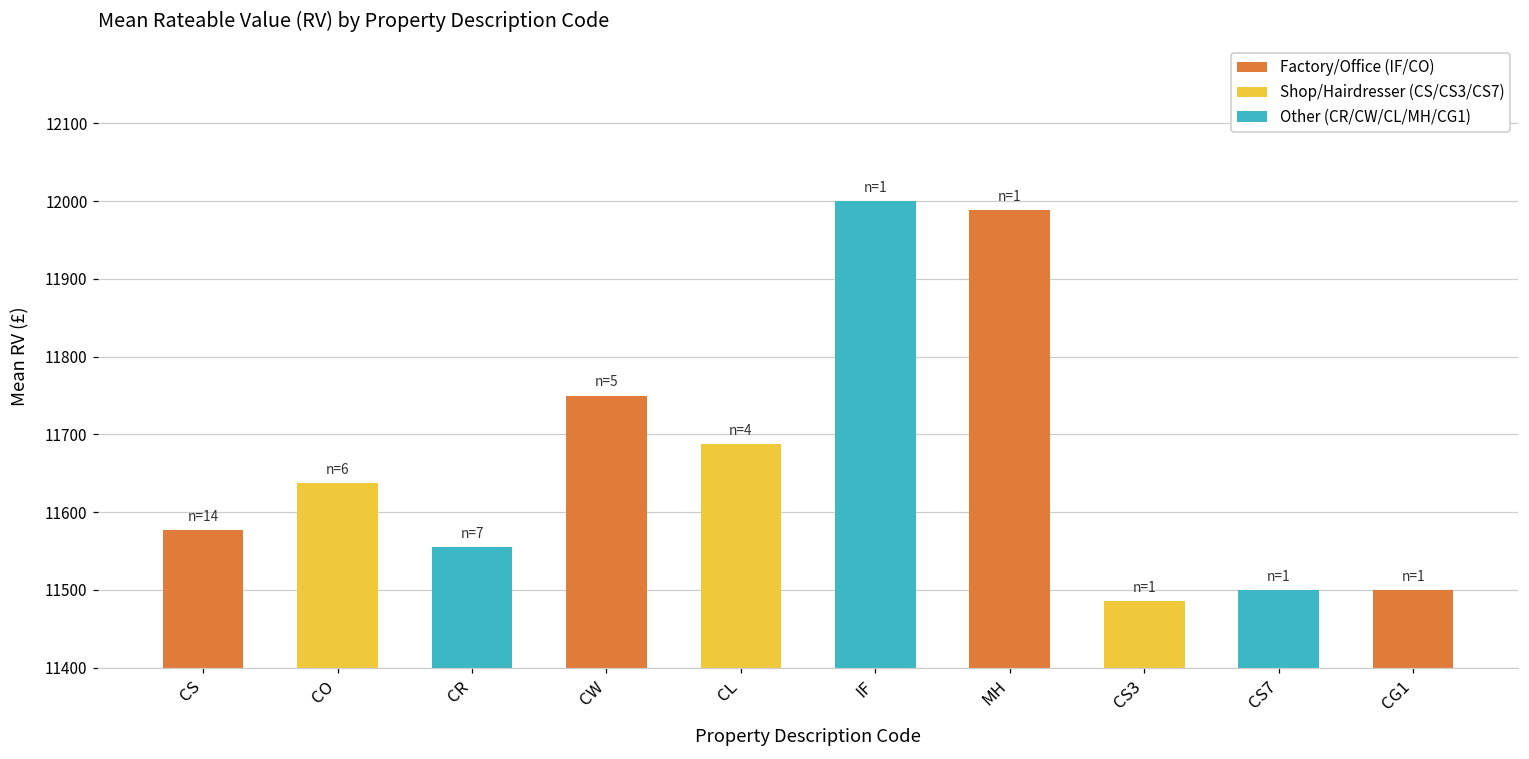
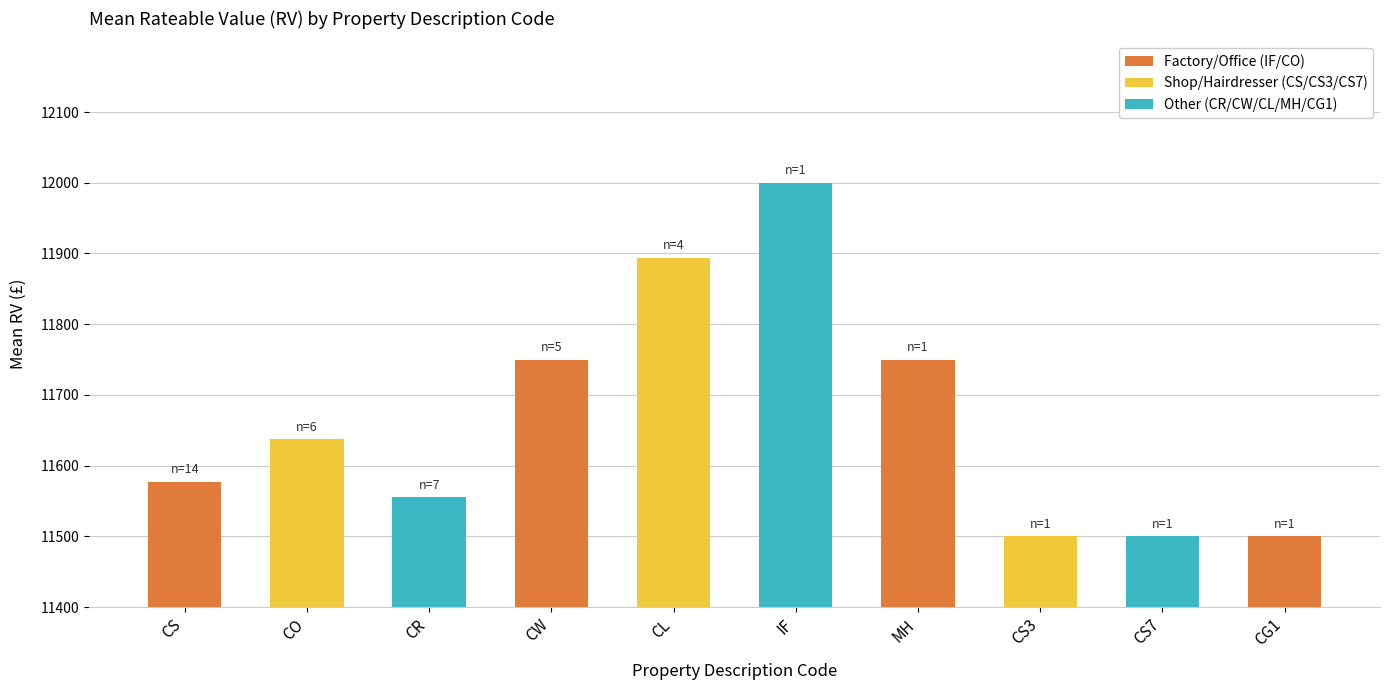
CL: 11690 -> 11890
MH: 11990 -> 11750
CS3: 11490 -> 11500
